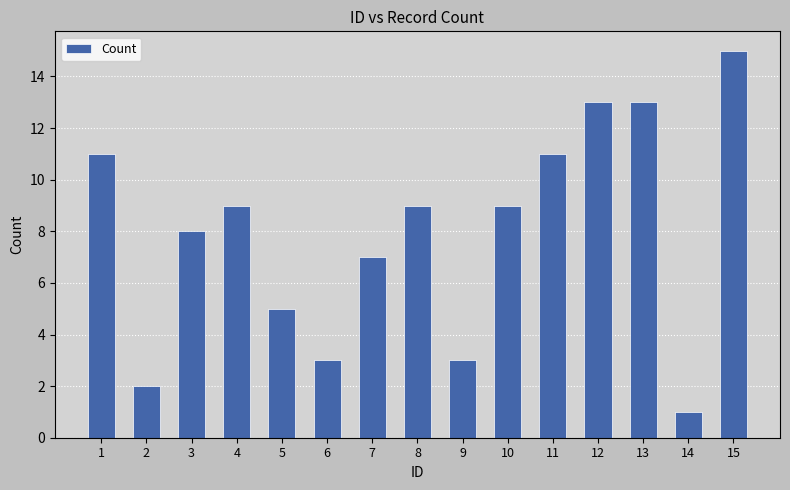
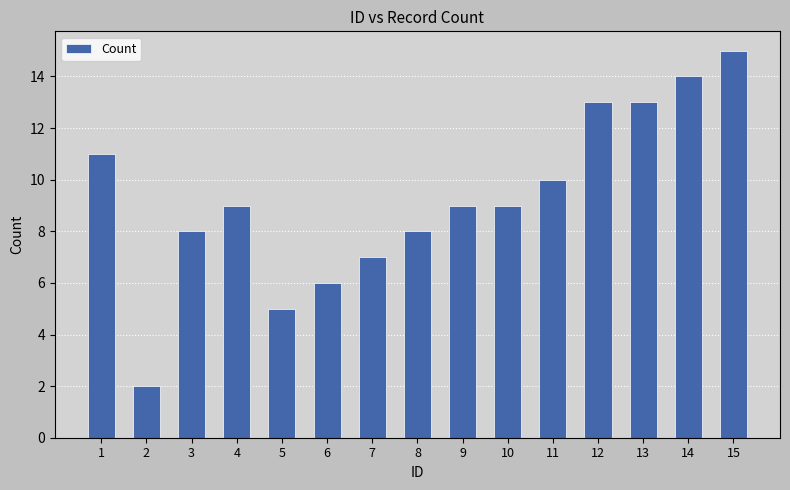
6: 3 -> 6
8: 9 -> 8
9: 3 -> 9
11: 11 -> 10
14: 1 -> 14
